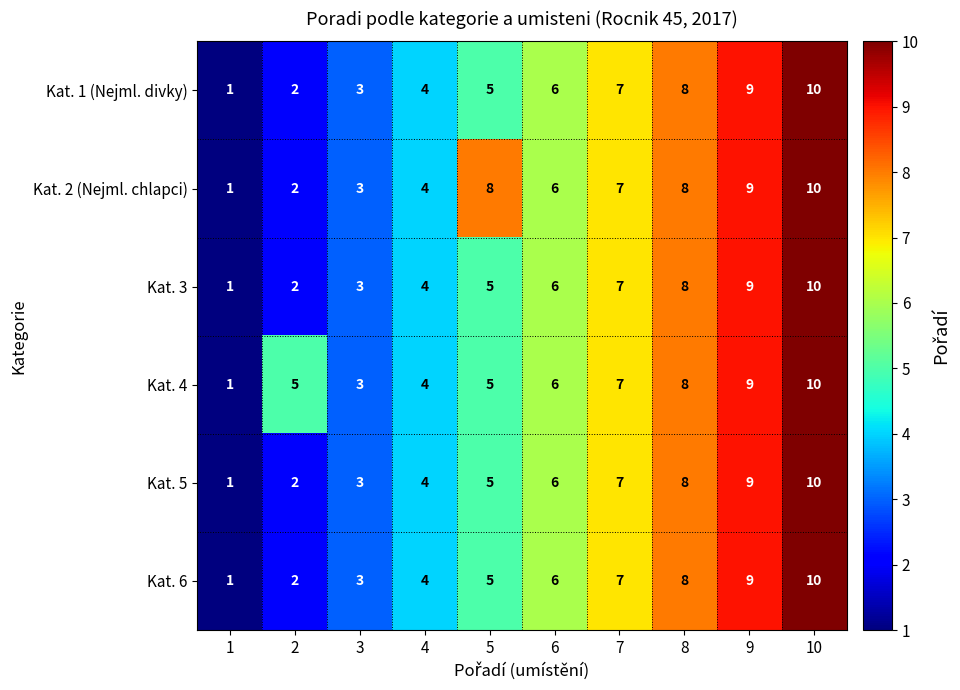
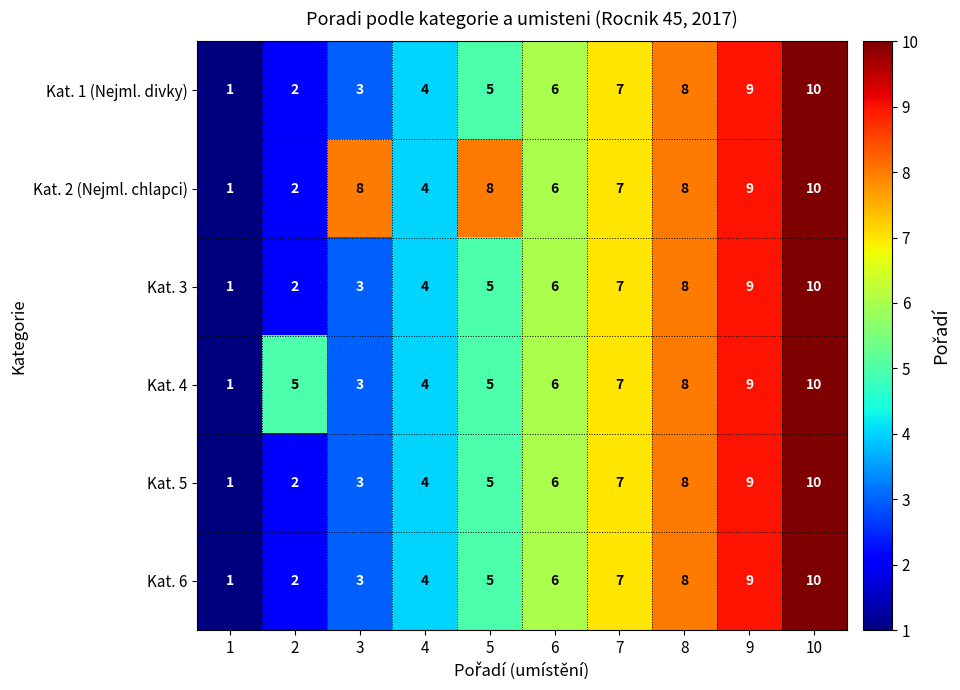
Kat. 2 (Nejml. chlapci), 3: 3 -> 8
